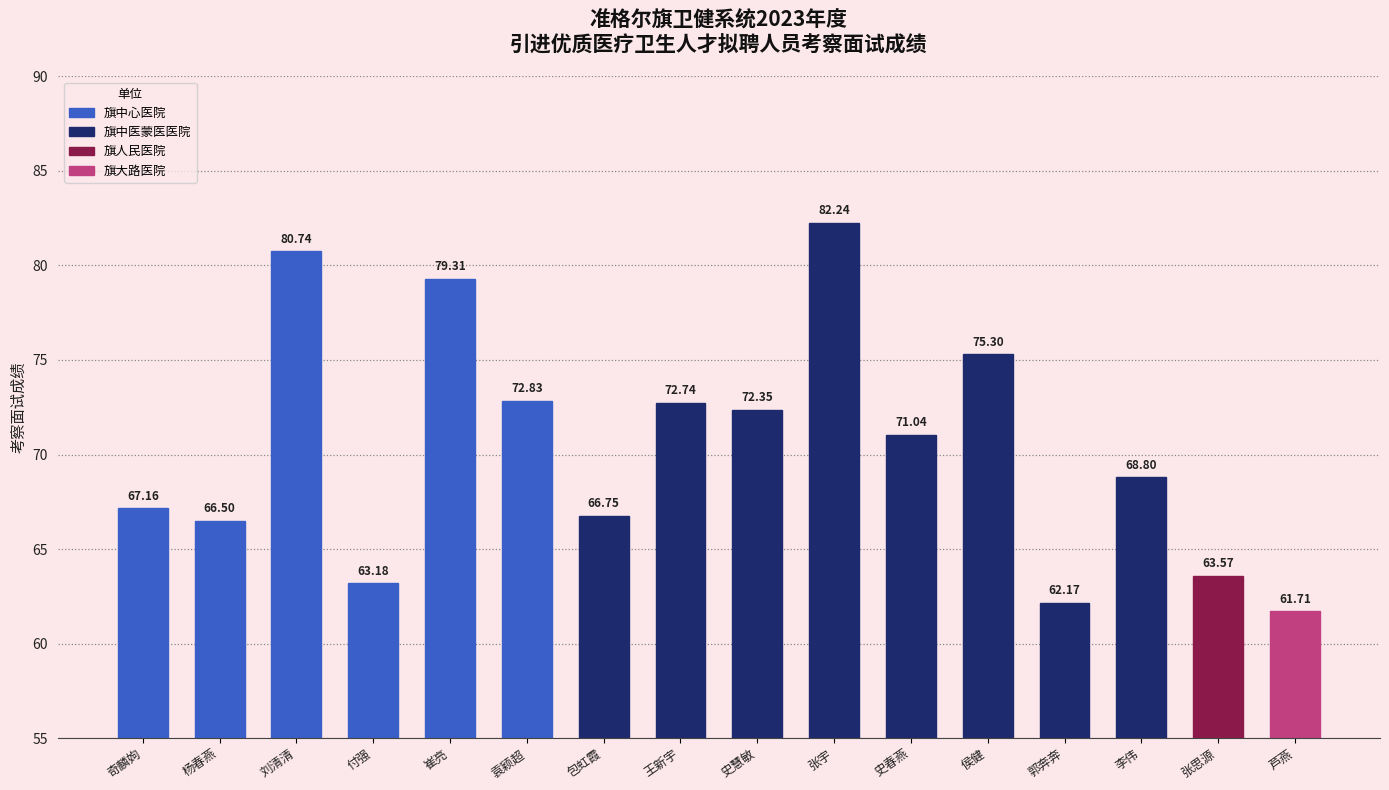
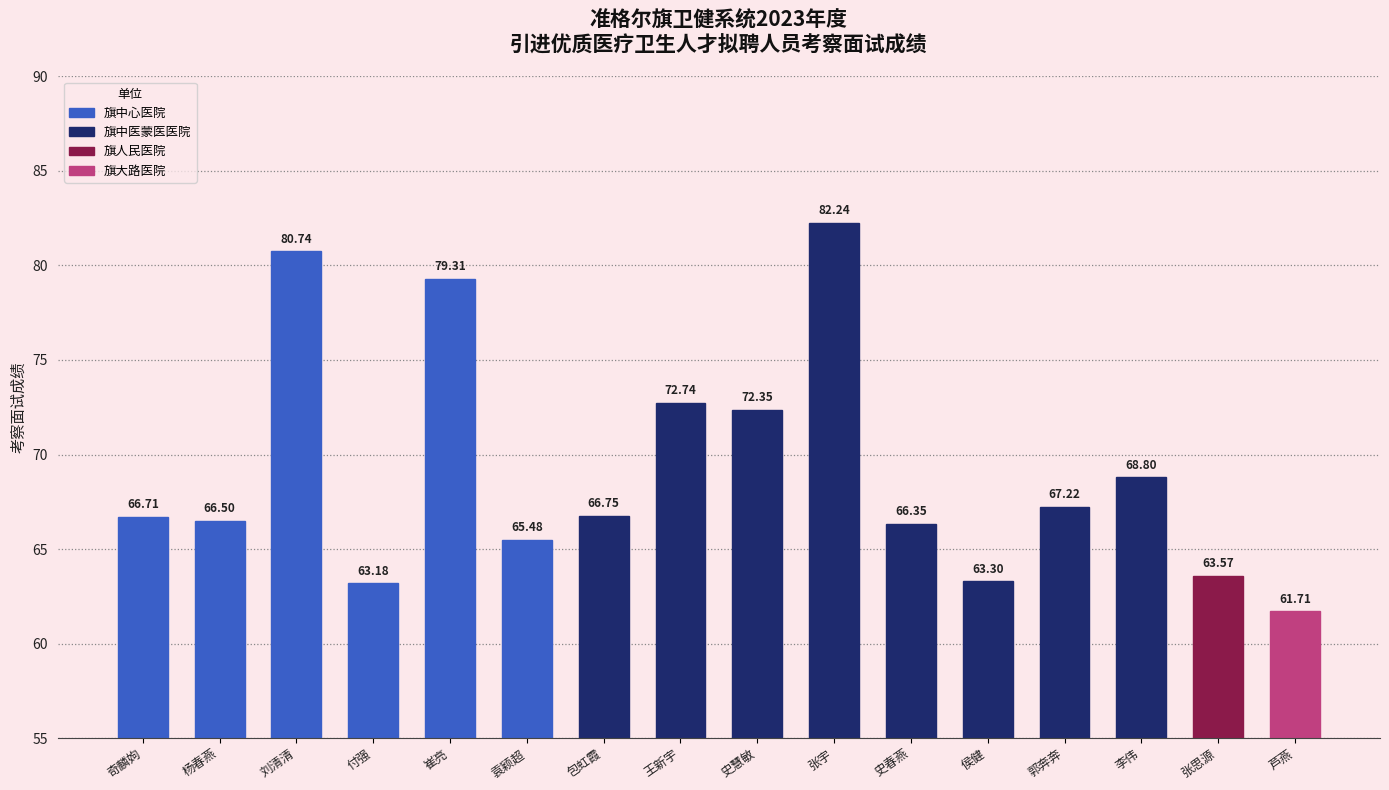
奇麟姁: 67.16 -> 66.71
袁颖超: 72.83 -> 65.48
史春燕: 71.04 -> 66.35
侯健: 75.30 -> 63.30
郭奔奔: 62.17 -> 67.22
